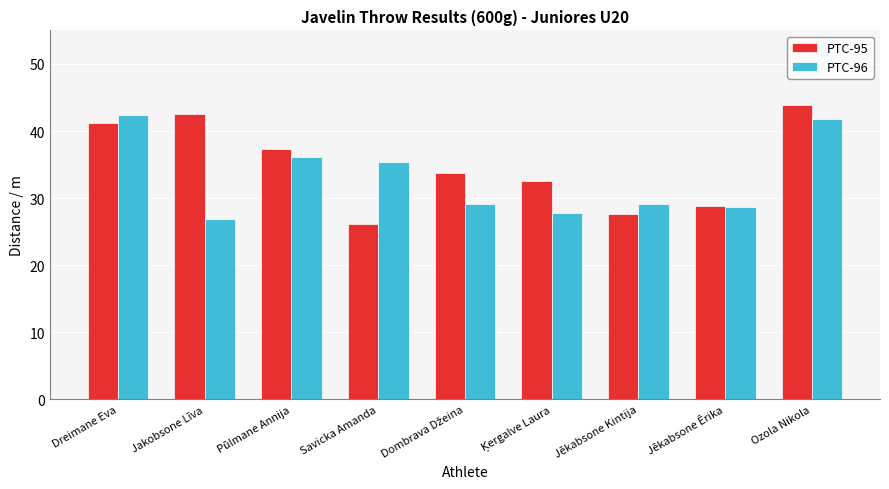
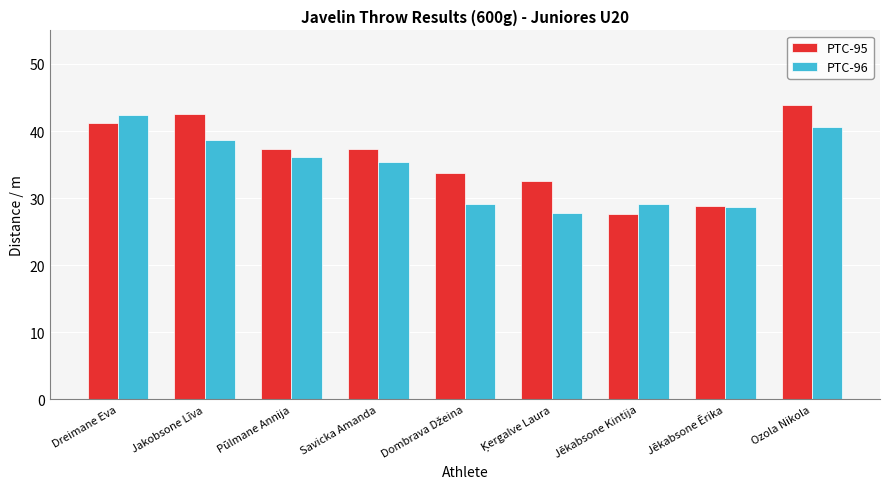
PTC-96, Jakobsone Līva: 27 -> 39
PTC-95, Savicka Amanda: 26 -> 37
PTC-96, Ozola Nikola: 42 -> 41
